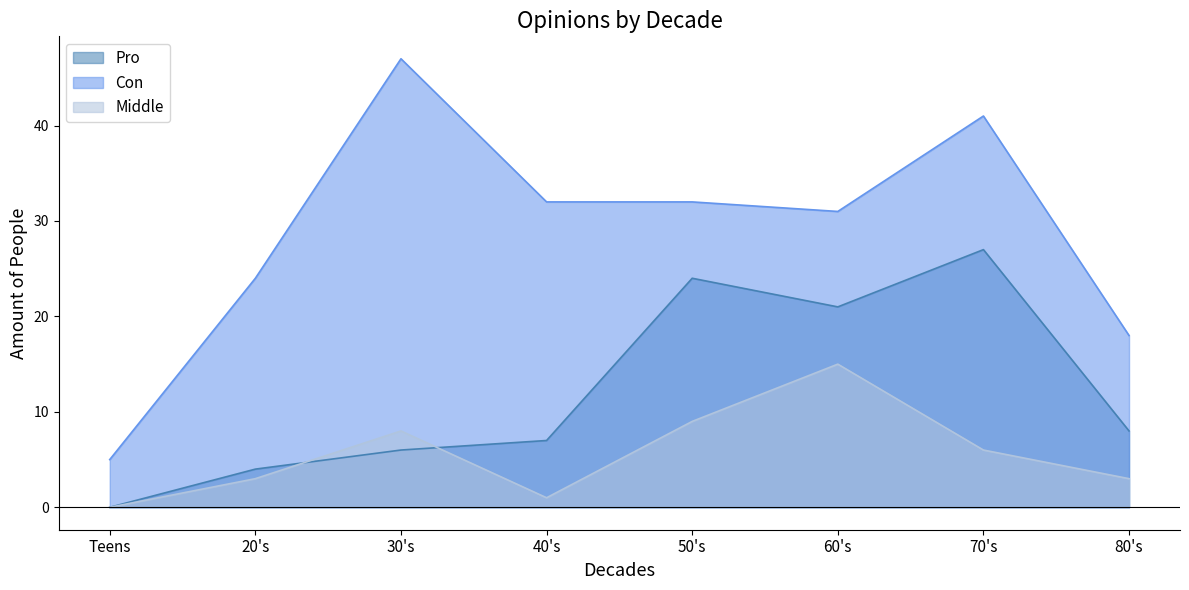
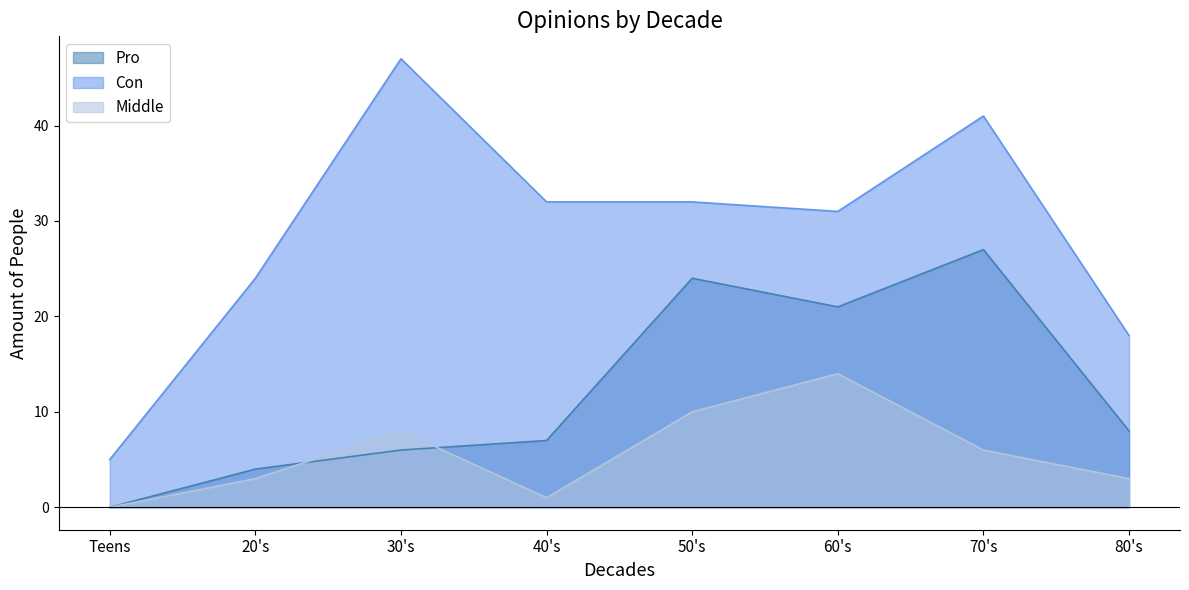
Middle, 50's: 9 -> 10
Middle, 60's: 15 -> 14
